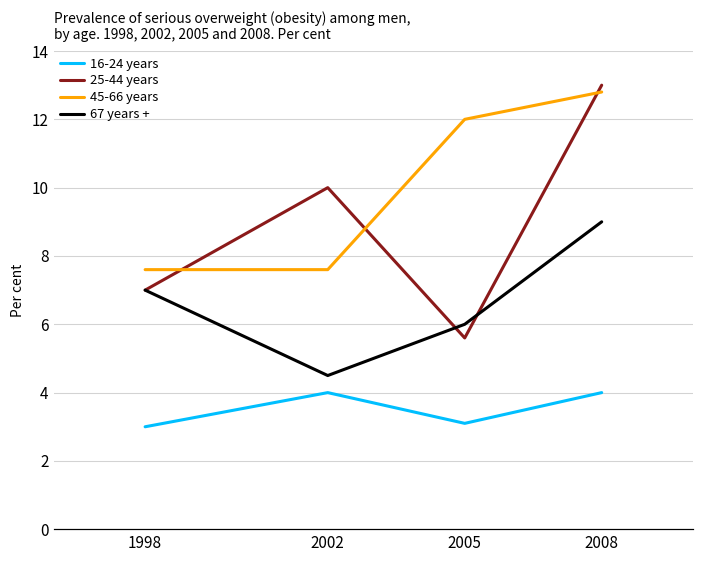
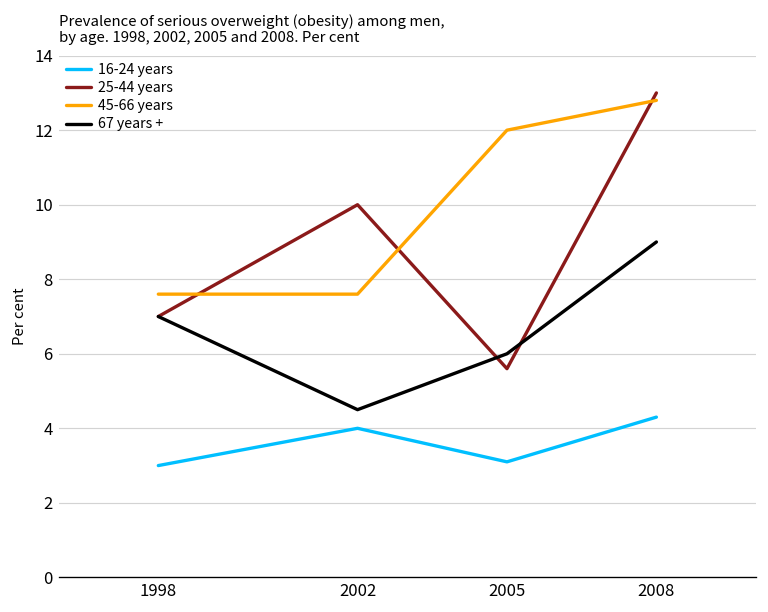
16-24 years, 2008: 4.0 -> 4.3
